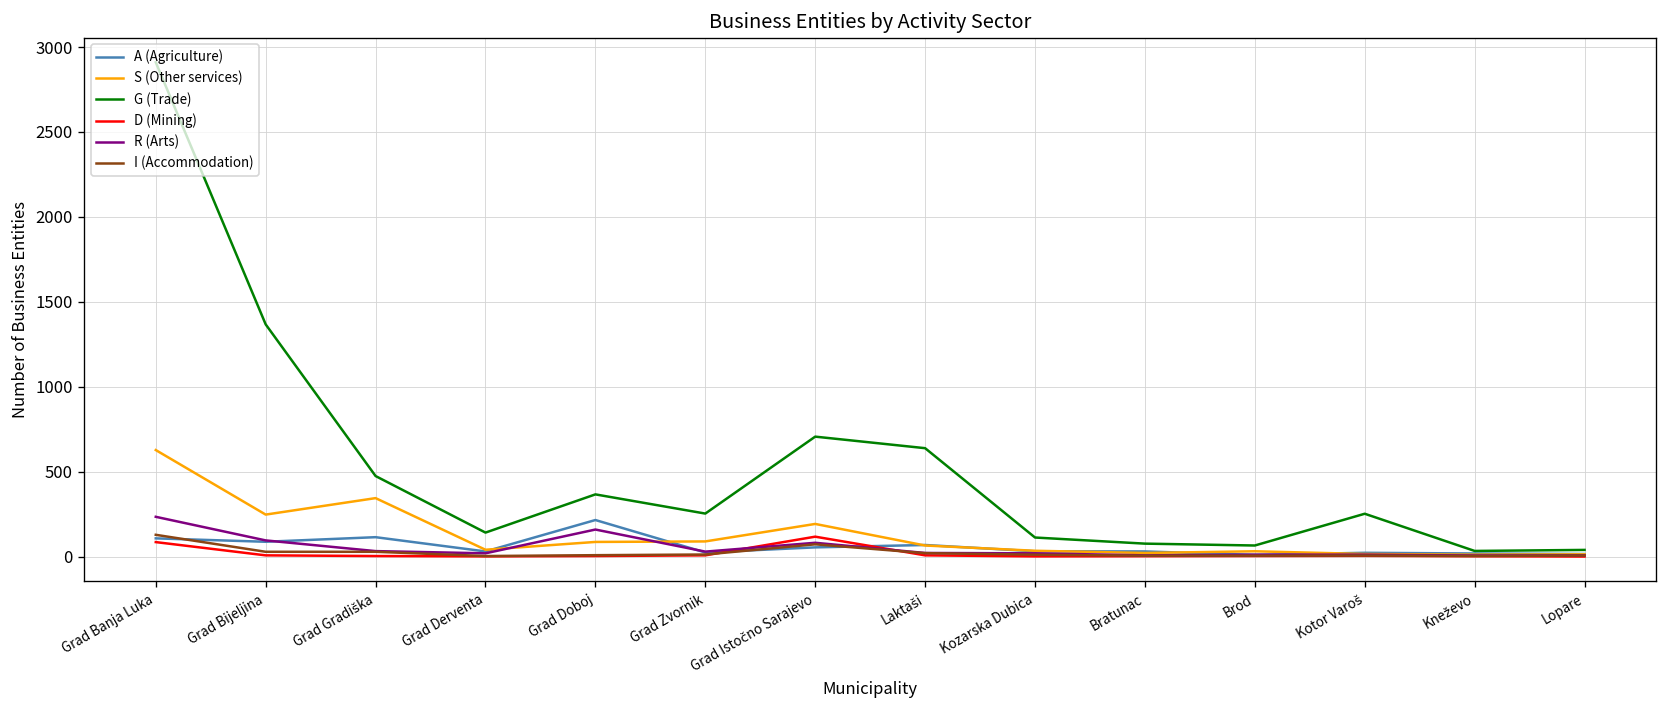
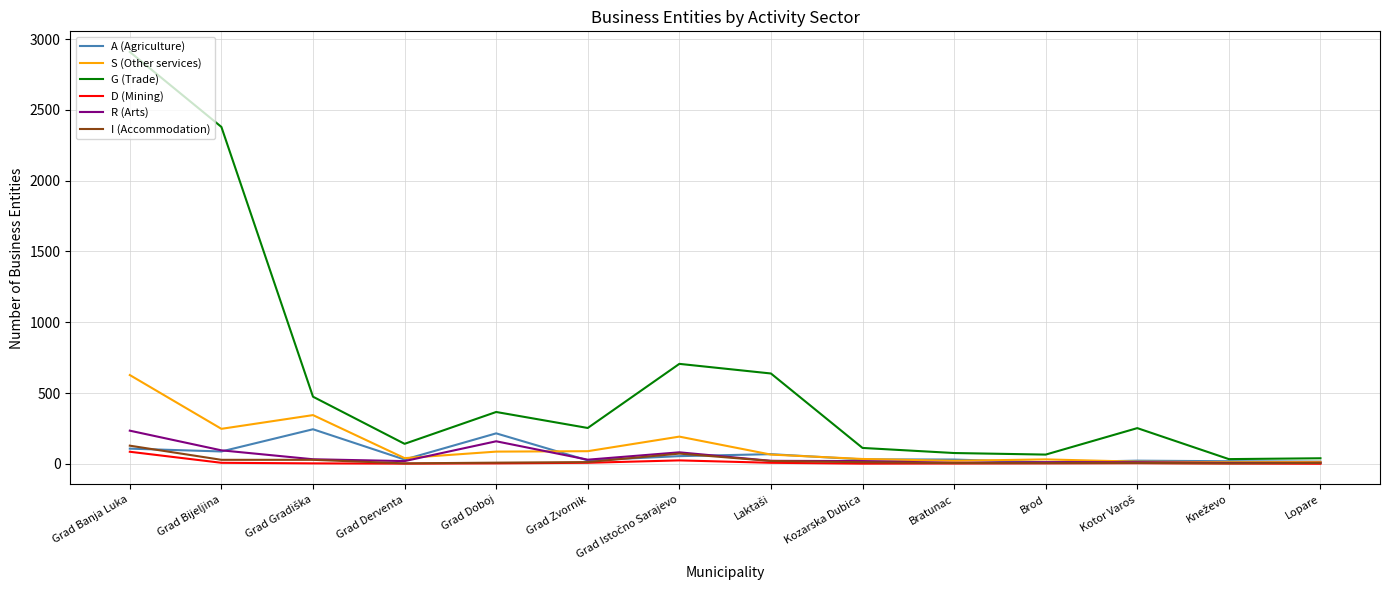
G (Trade), Grad Bijeljina: 1370 -> 2380
A (Agriculture), Grad Gradiška: 110 -> 240
D (Mining), Grad Istočno Sarajevo: 120 -> 20
